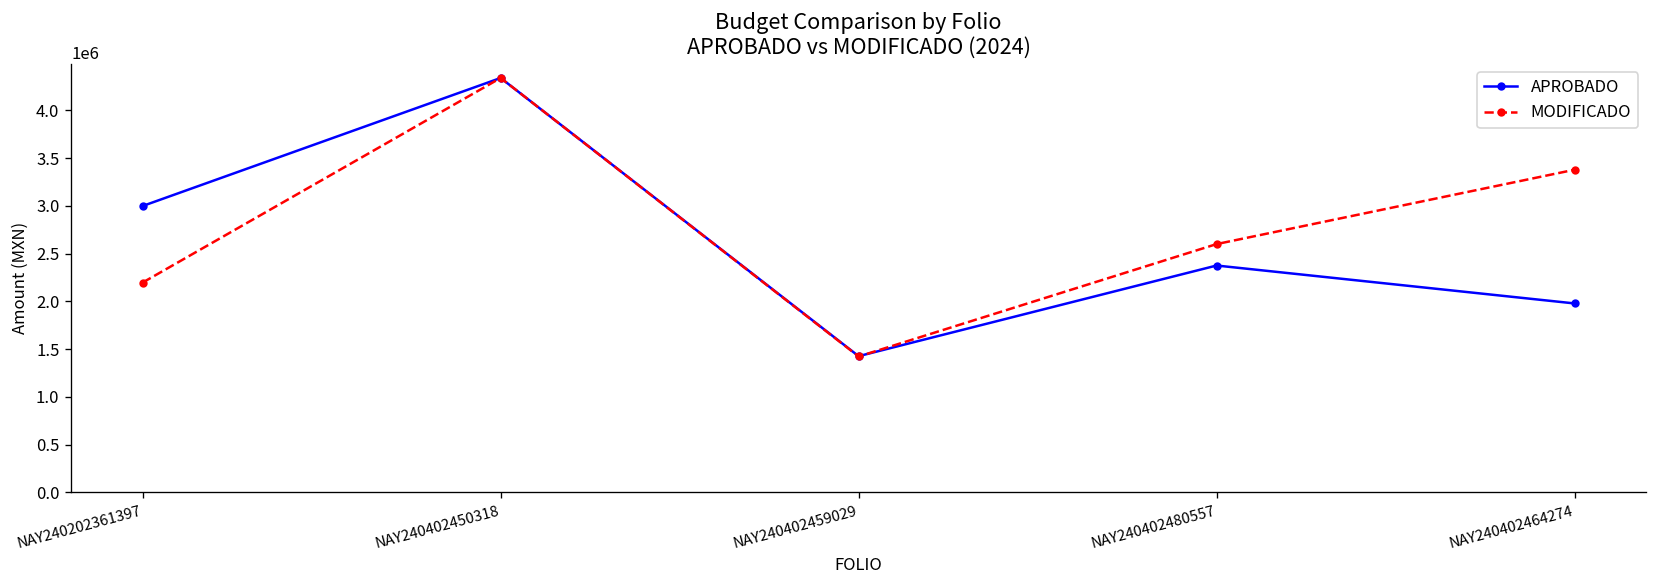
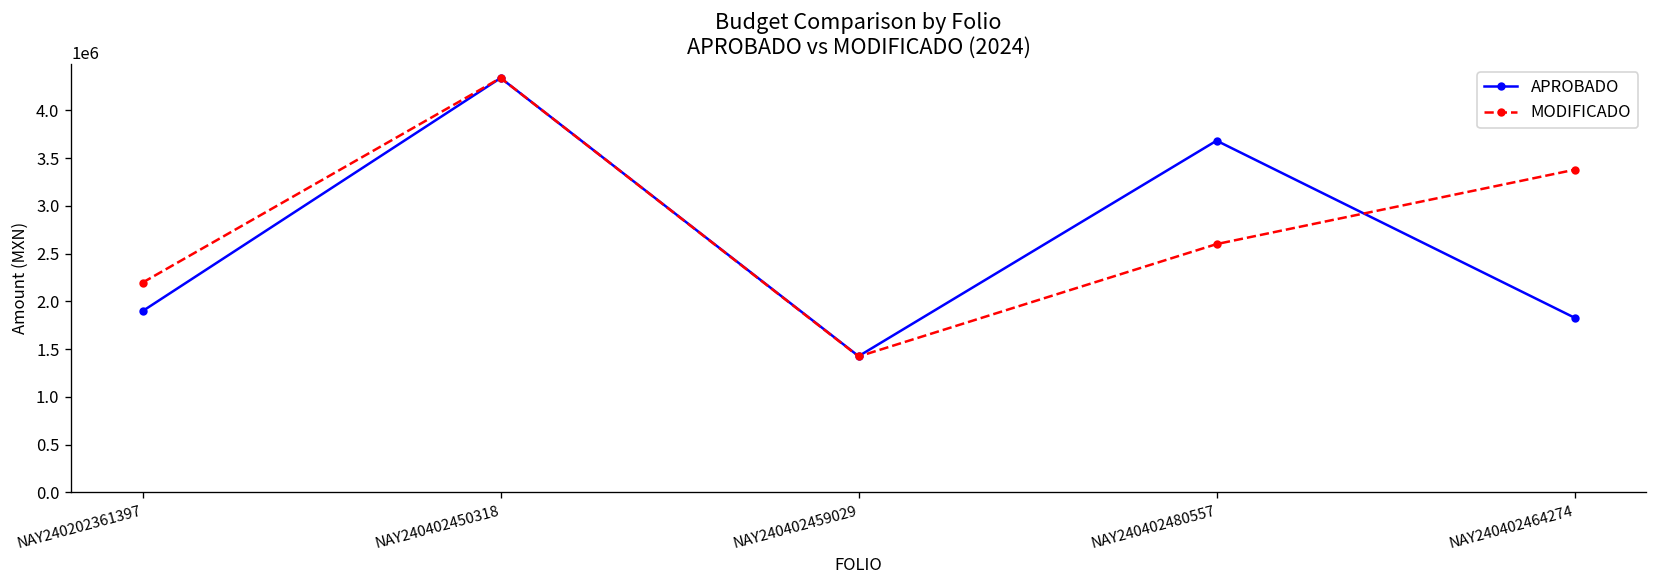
APROBADO, NAY240202361397: 3000000 -> 1900000
APROBADO, NAY240402480557: 2400000 -> 3700000
APROBADO, NAY240402464274: 2000000 -> 1800000
